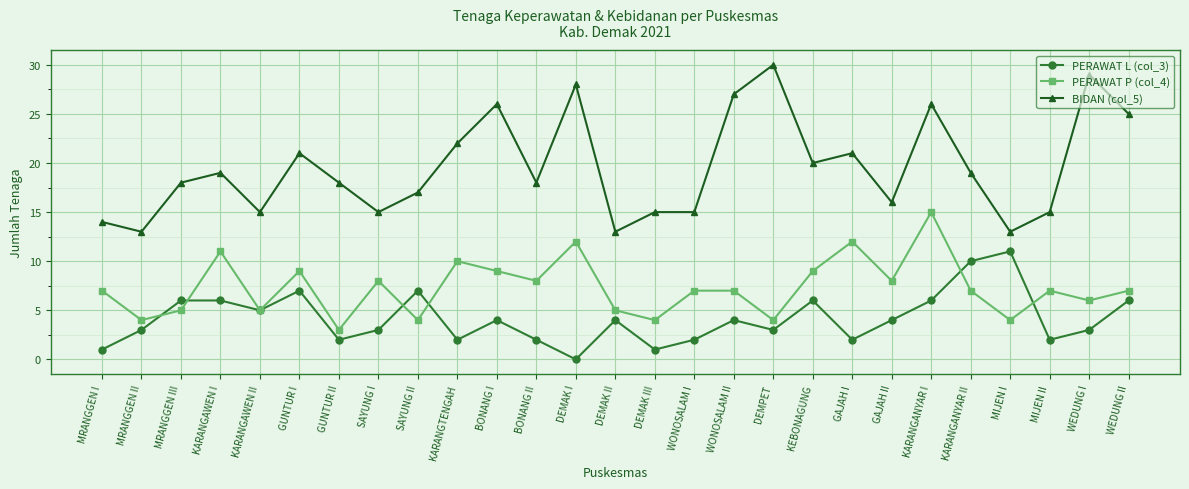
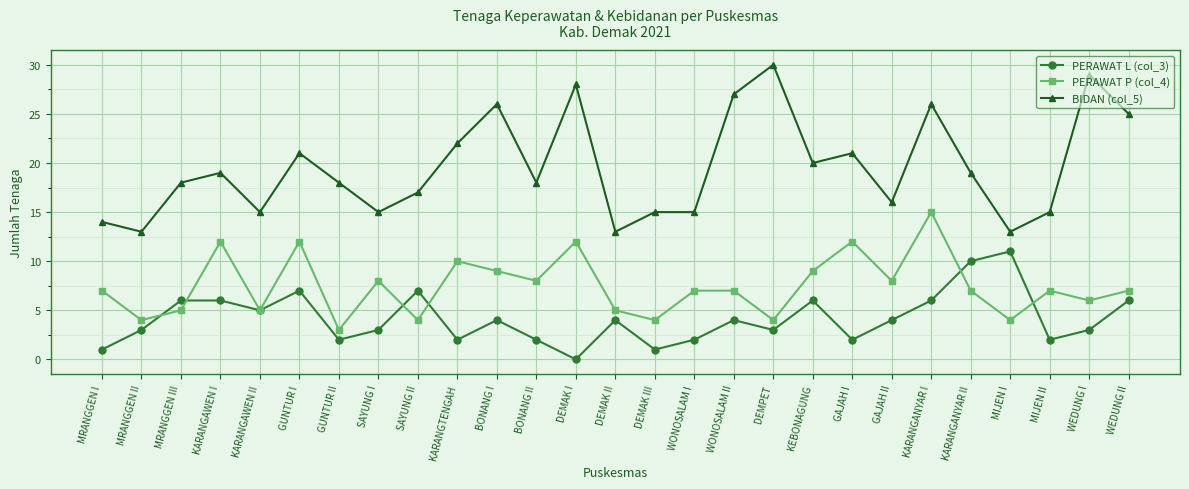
PERAWAT P (col_4), KARANGAWEN I: 11 -> 12
PERAWAT P (col_4), GUNTUR I: 9 -> 12
